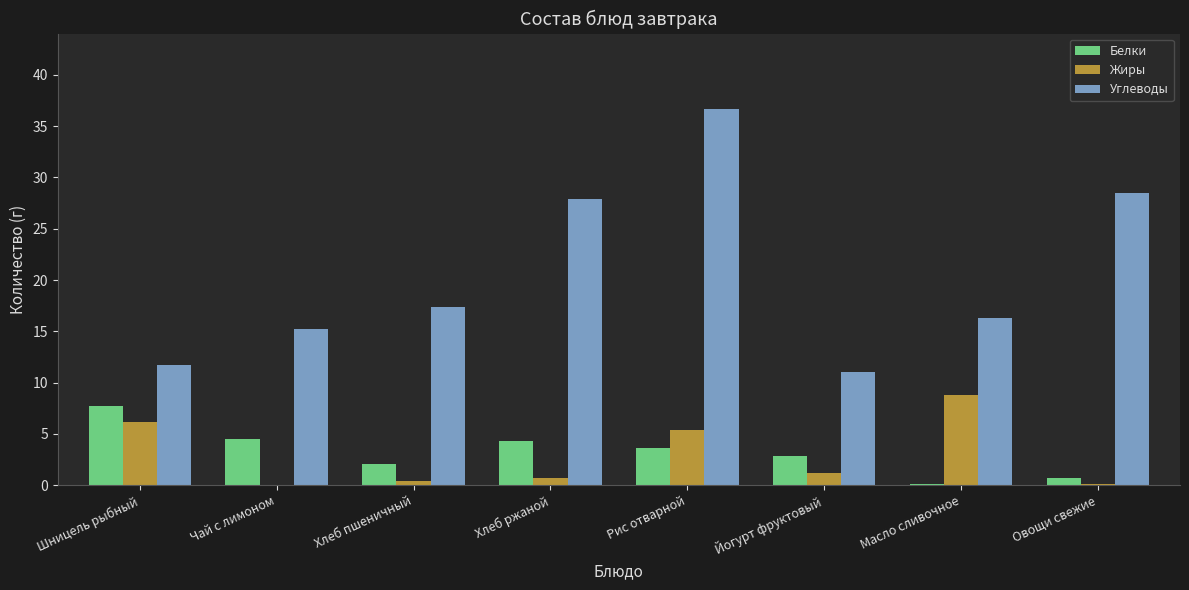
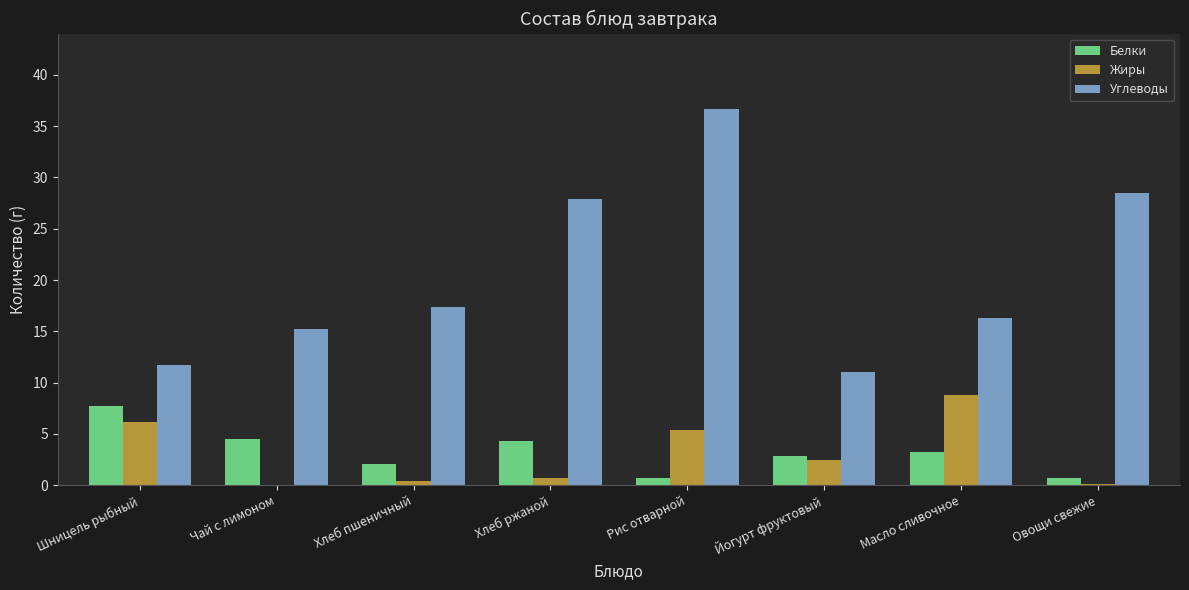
Белки, Рис отварной: 3.7 -> 0.7
Жиры, Йогурт фруктовый: 1.2 -> 2.5
Белки, Масло сливочное: 0.1 -> 3.3
